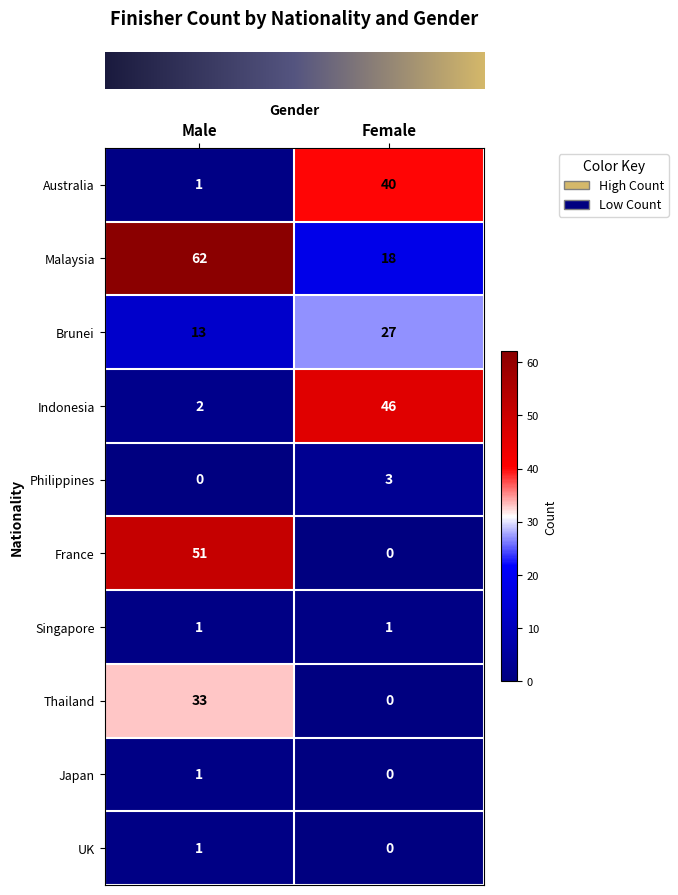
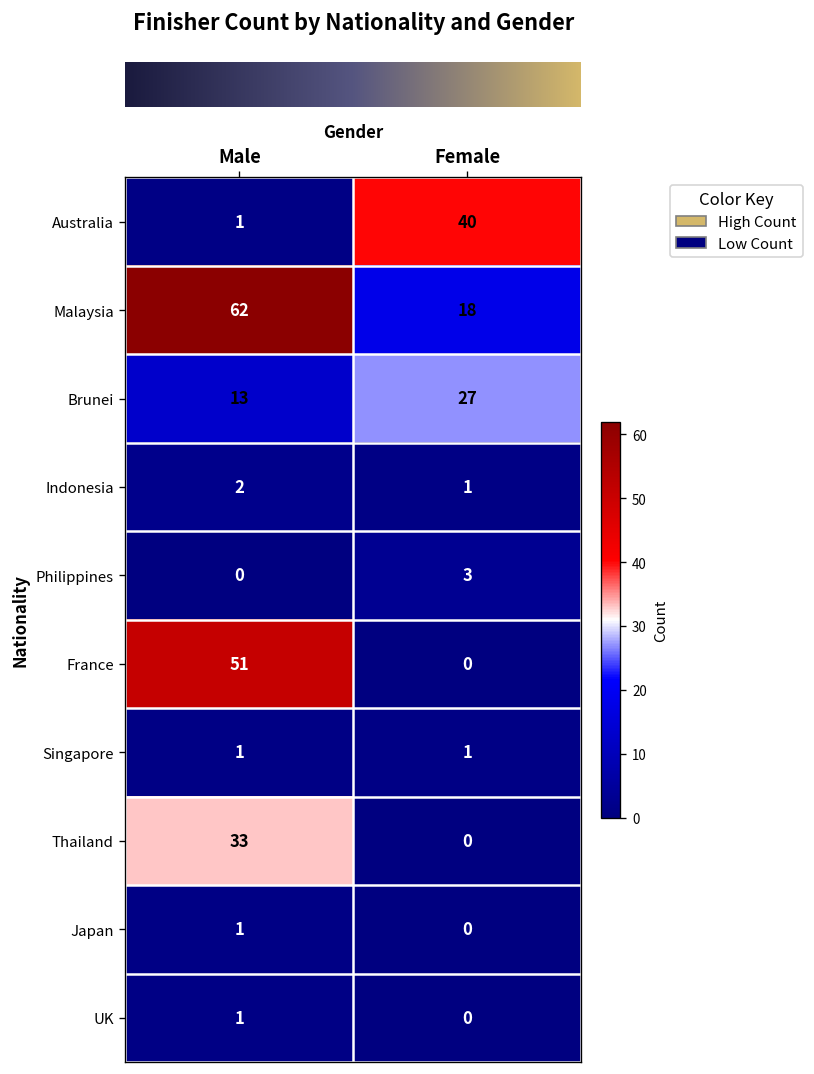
Indonesia, Female: 46 -> 1
